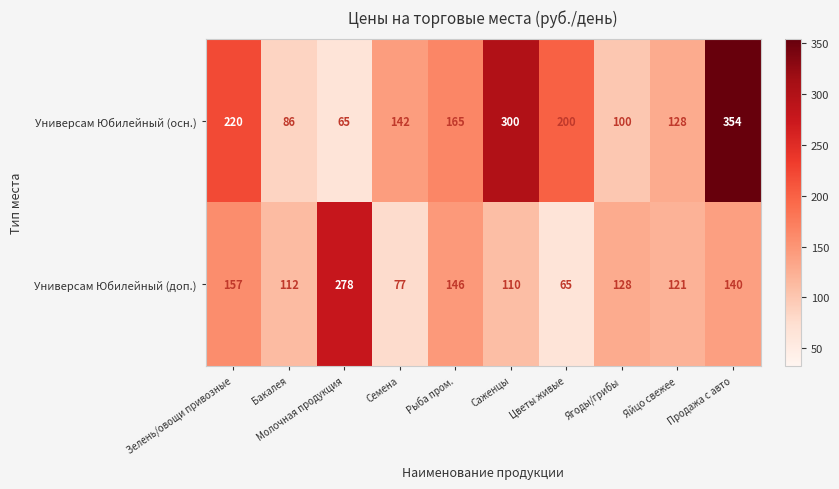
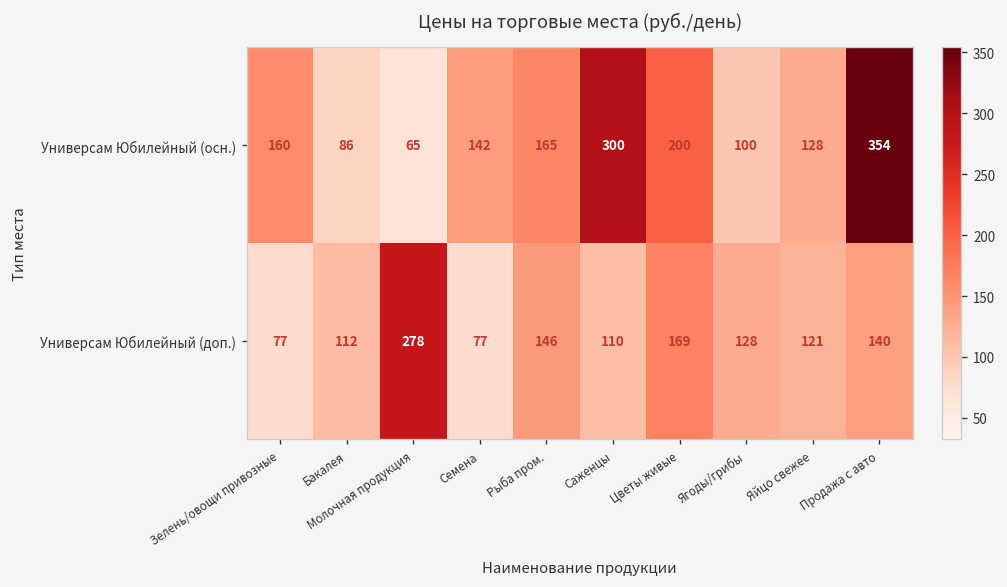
Универсам Юбилейный (осн.), Зелень/овощи привозные: 220 -> 160
Универсам Юбилейный (доп.), Зелень/овощи привозные: 157 -> 77
Универсам Юбилейный (доп.), Цветы живые: 65 -> 169
